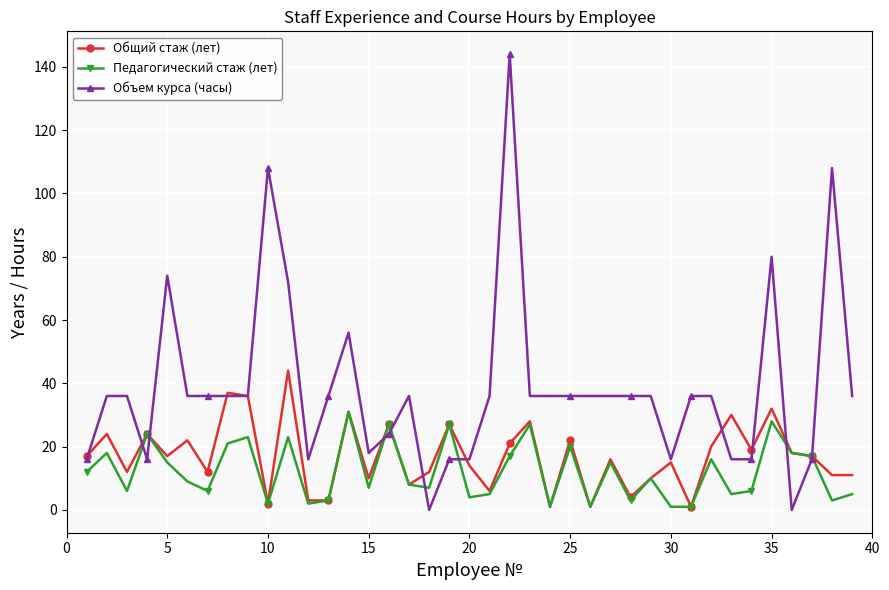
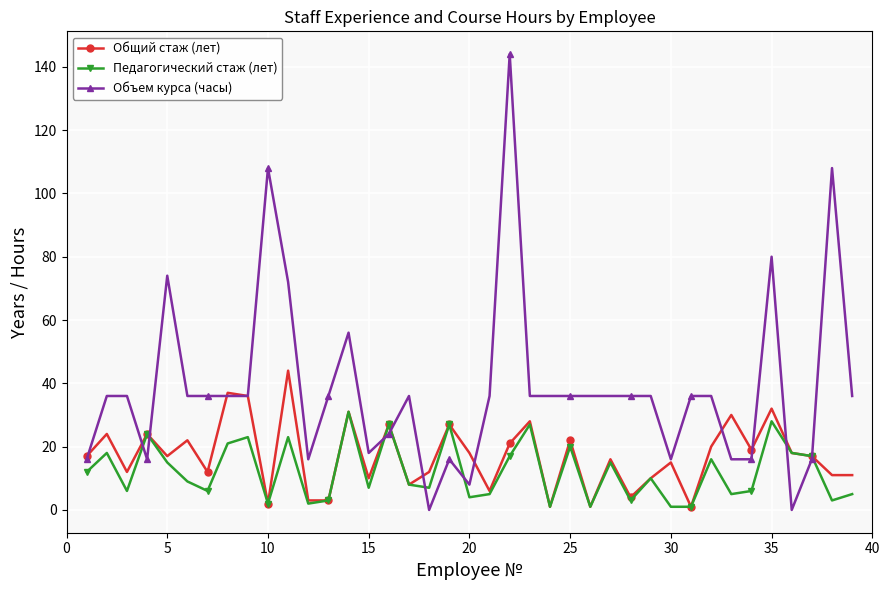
Общий стаж (лет), 20: 14 -> 18
Объем курса (часы), 20: 16 -> 8
